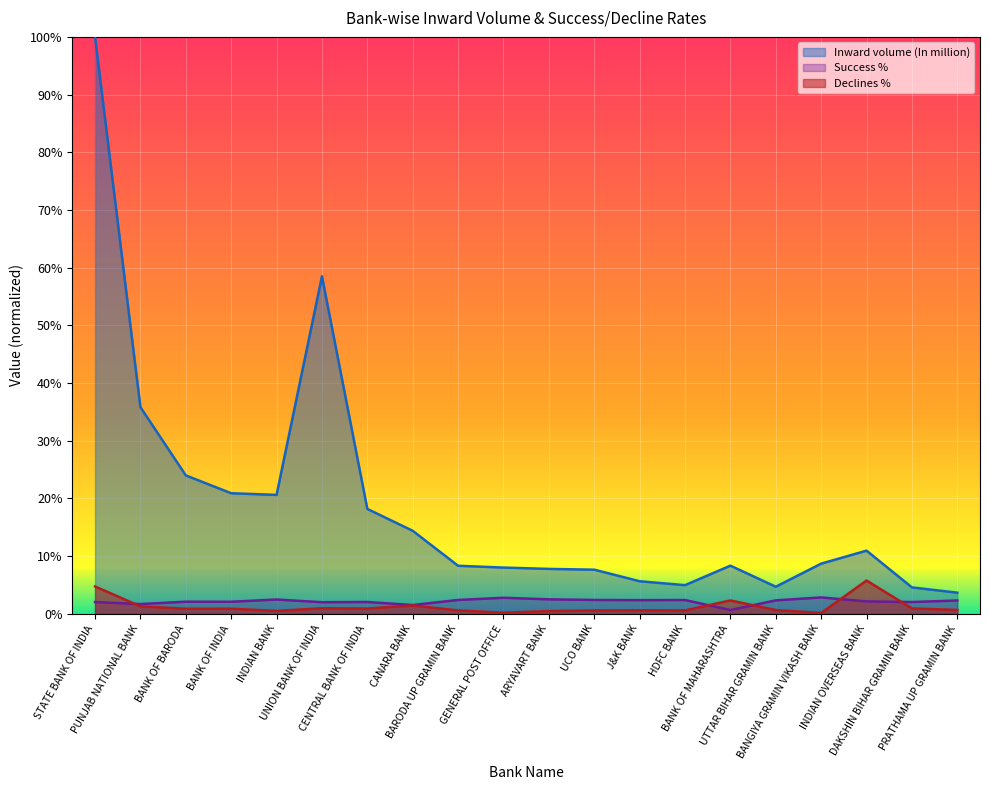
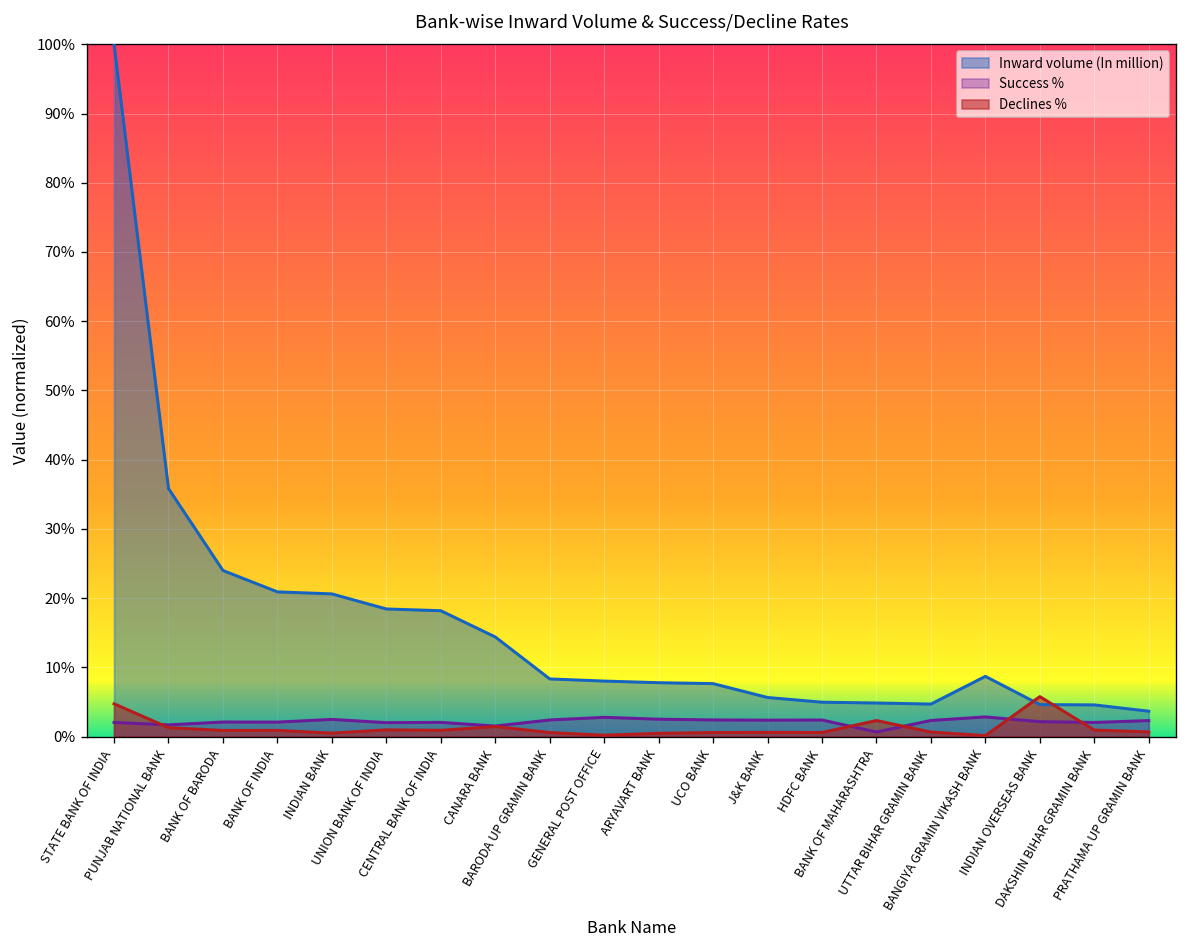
Inward volume (In million), UNION BANK OF INDIA: 59% -> 18%
Inward volume (In million), BANK OF MAHARASHTRA: 8% -> 5%
Inward volume (In million), INDIAN OVERSEAS BANK: 11% -> 5%
